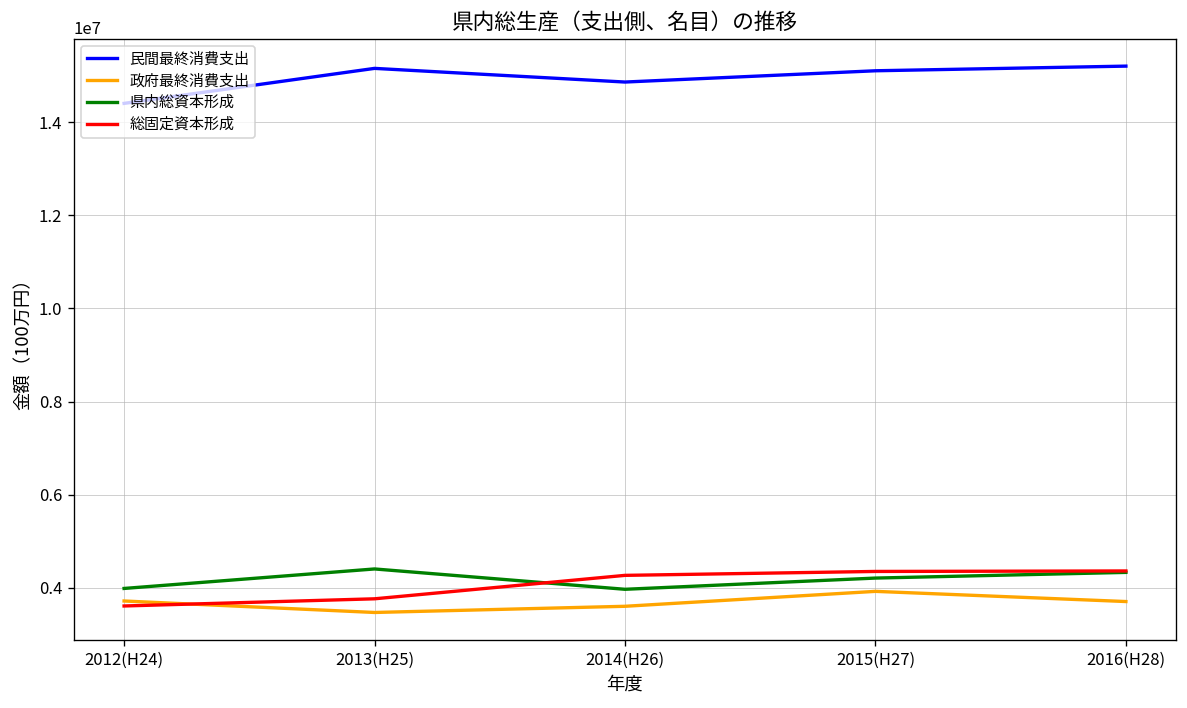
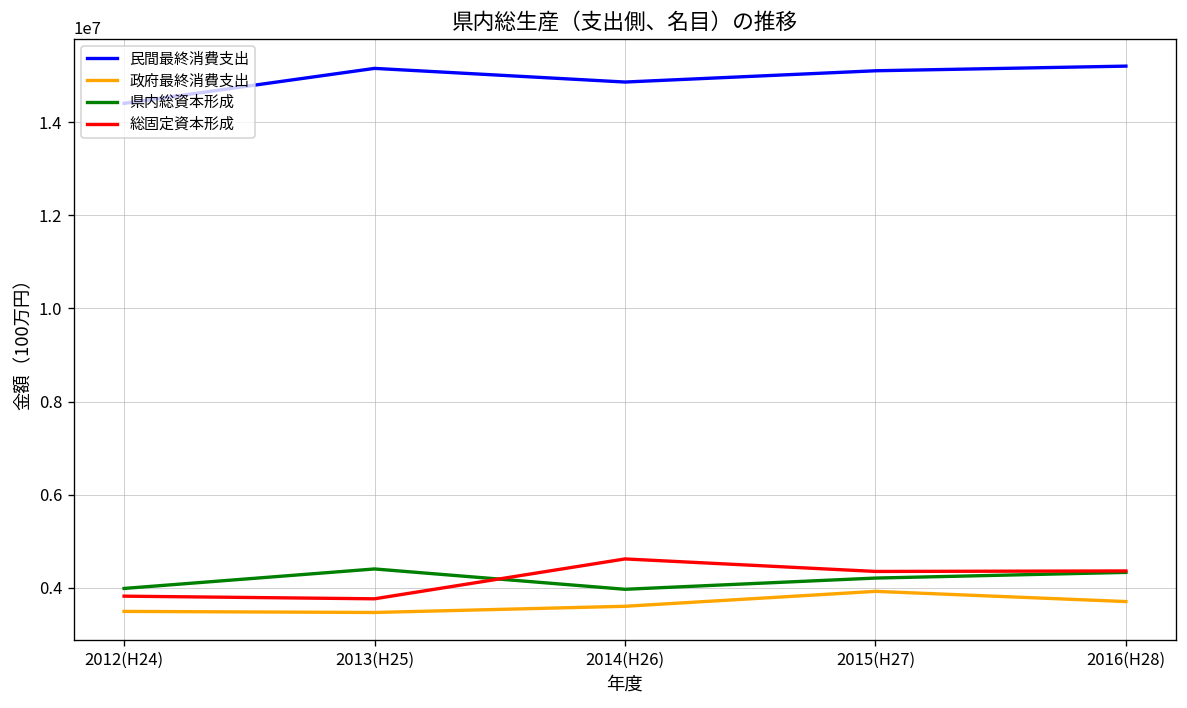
政府最終消費支出, 2012(H24): 3700000 -> 3500000
総固定資本形成, 2012(H24): 3600000 -> 3800000
総固定資本形成, 2014(H26): 4300000 -> 4600000
